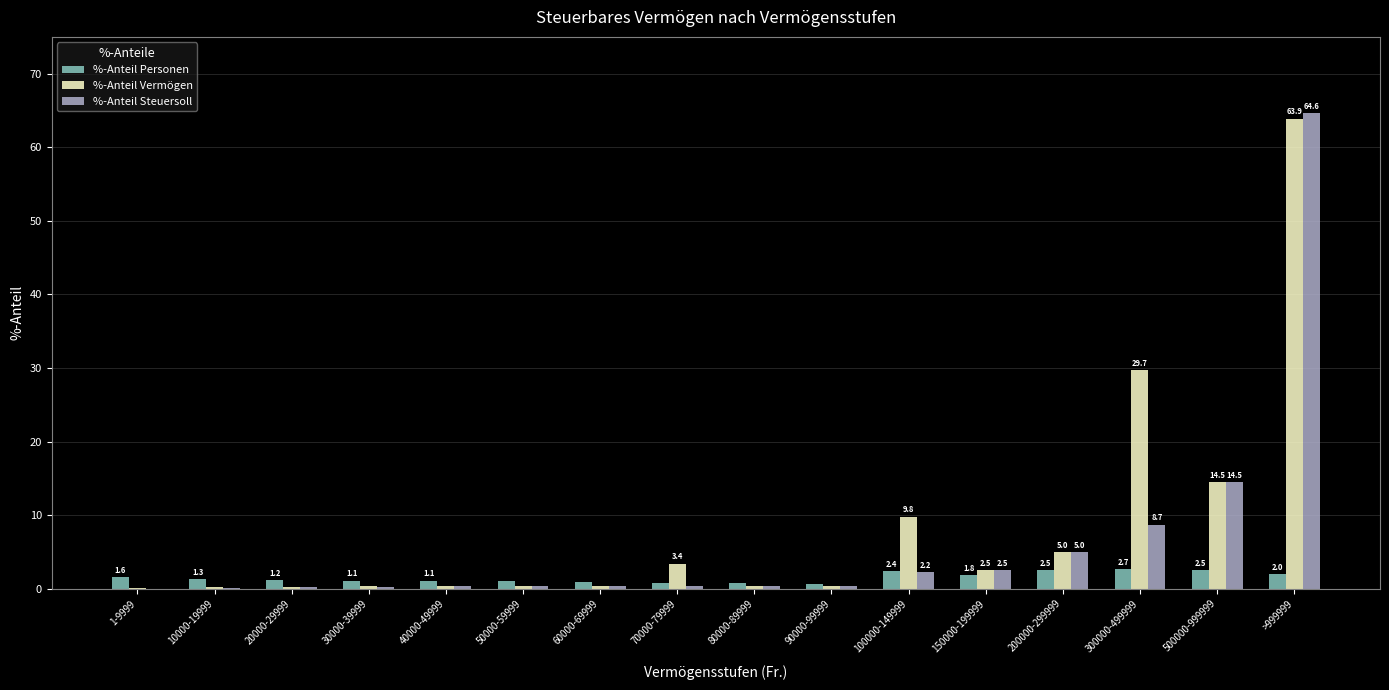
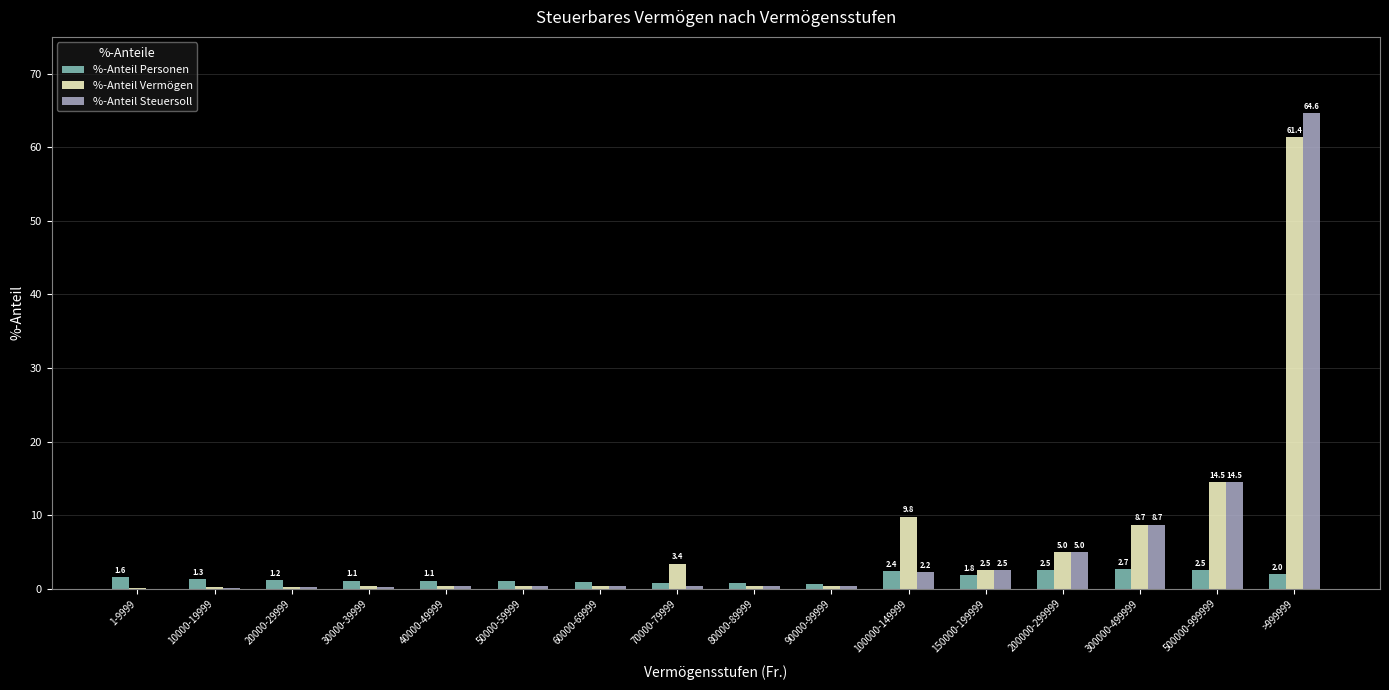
%-Anteil Vermögen, 300000-499999: 29.7 -> 8.7
%-Anteil Vermögen, >999999: 63.9 -> 61.4
